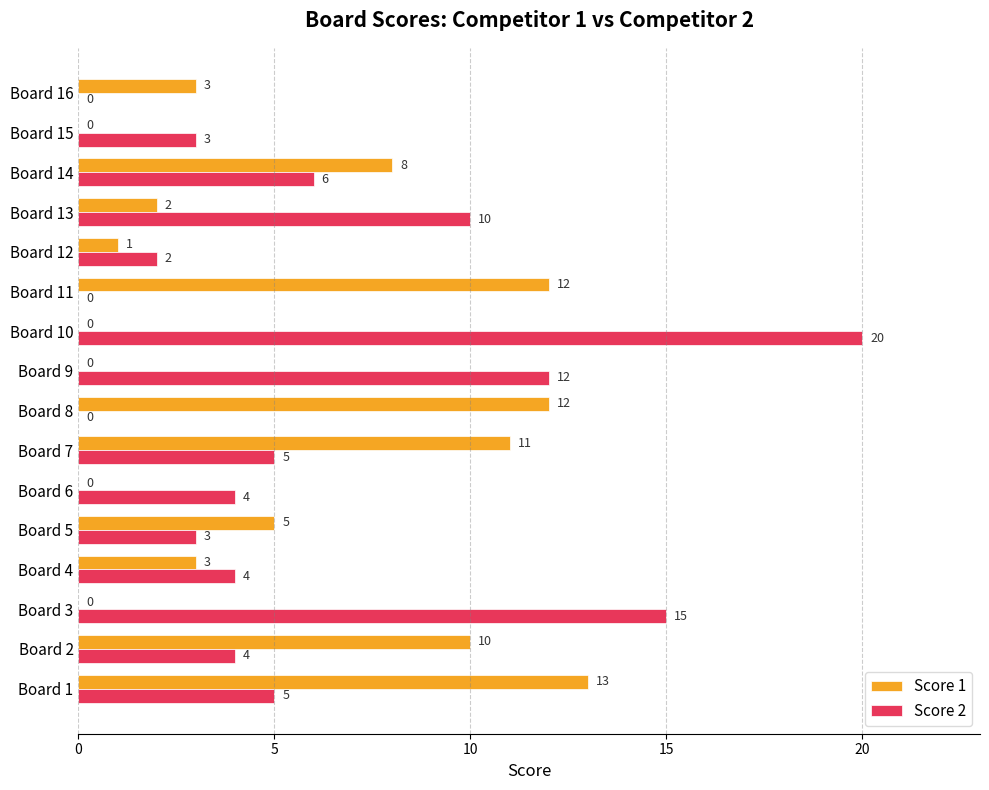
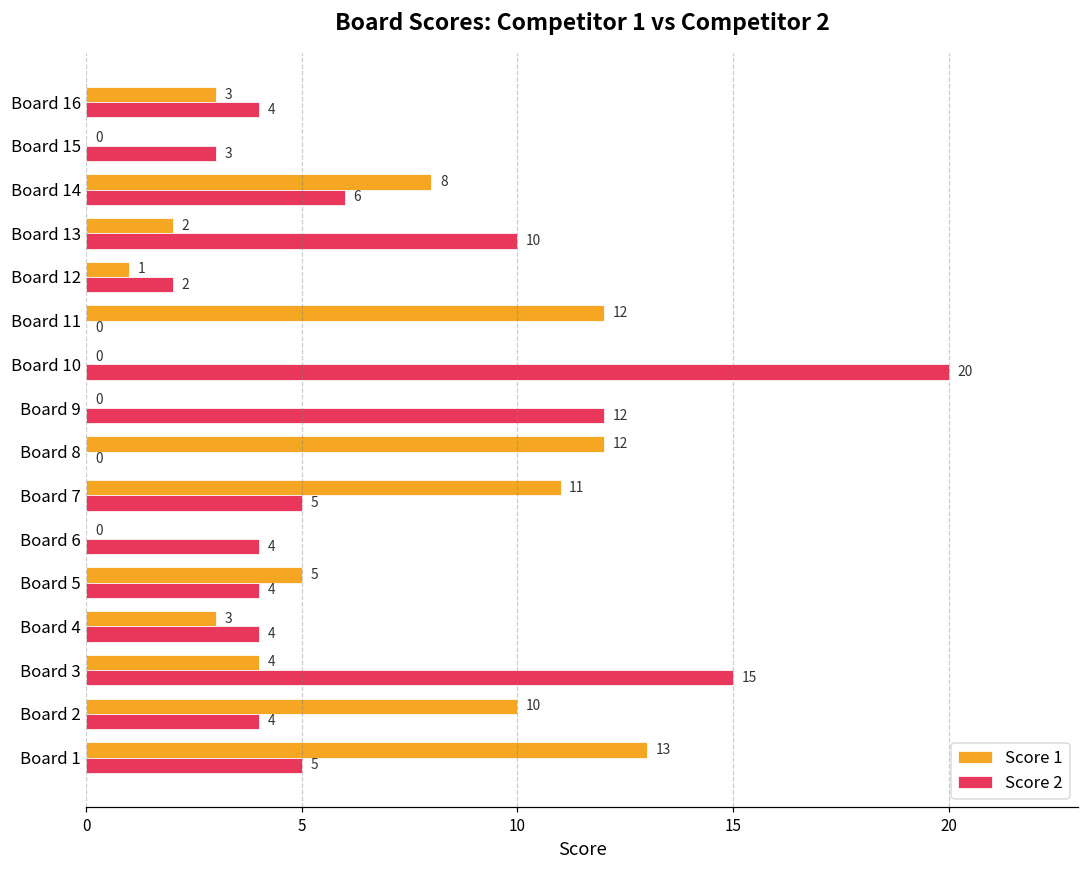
Score 2, Board 16: 0 -> 4
Score 2, Board 5: 3 -> 4
Score 1, Board 3: 0 -> 4
